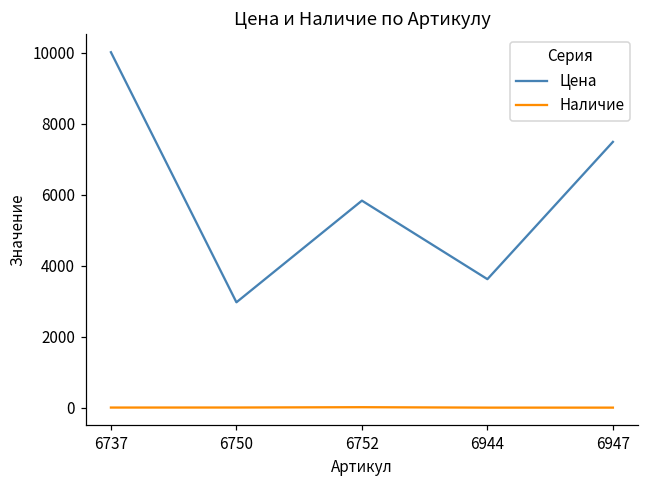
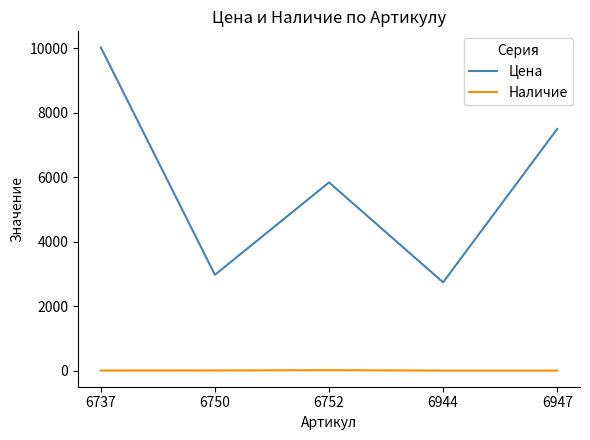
Цена, 6944: 3600 -> 2700
